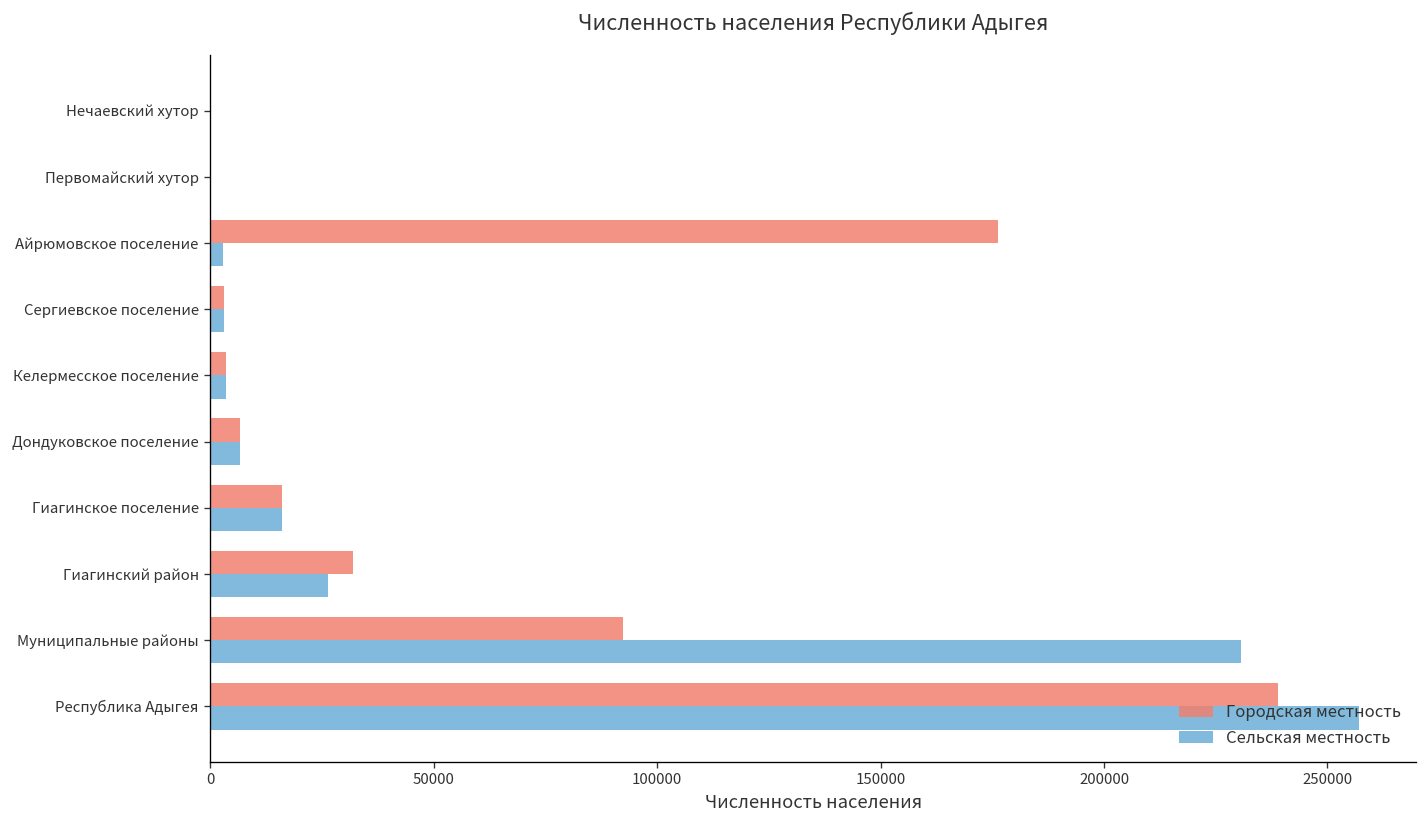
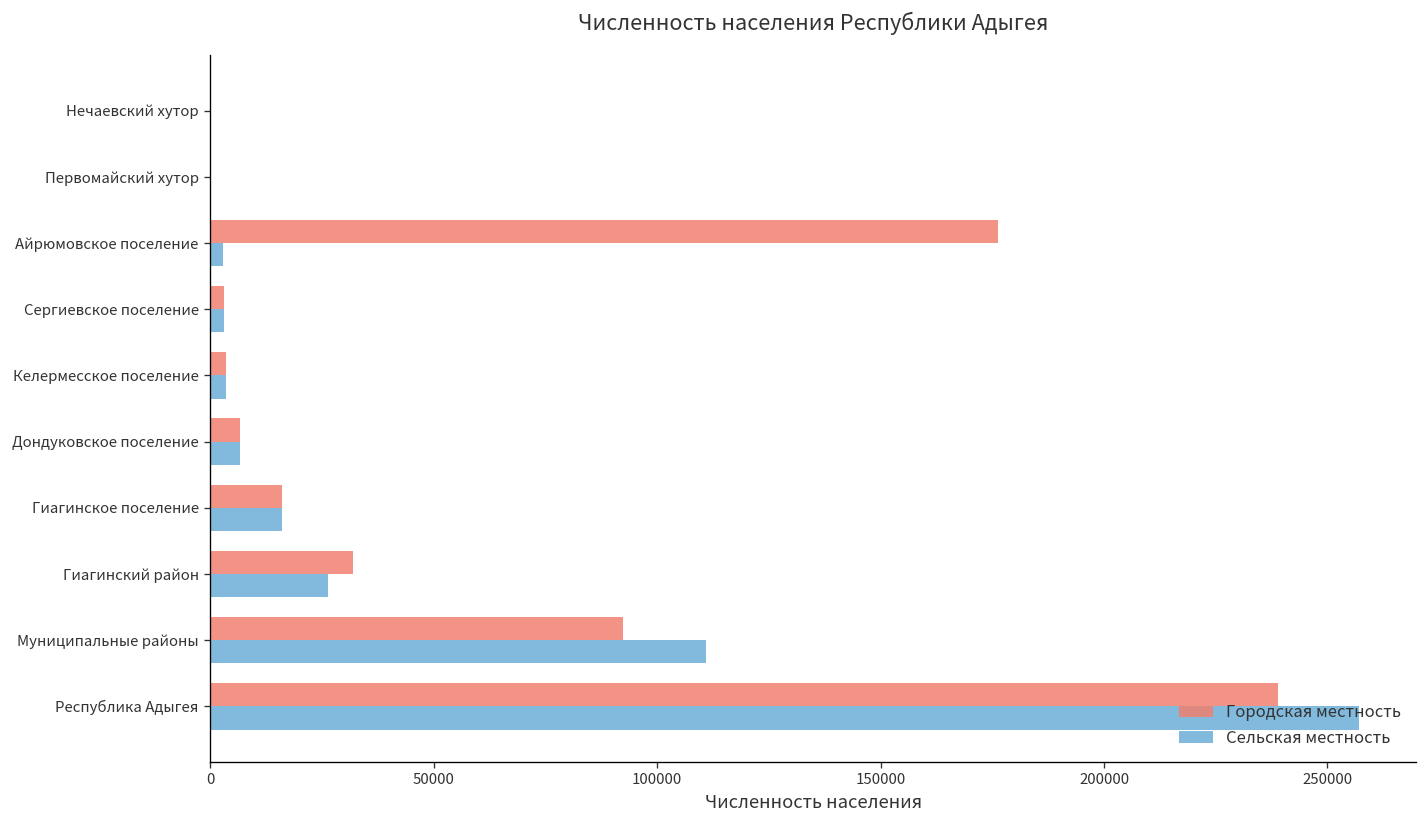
Сельская местность, Муниципальные районы: 231000 -> 111000
